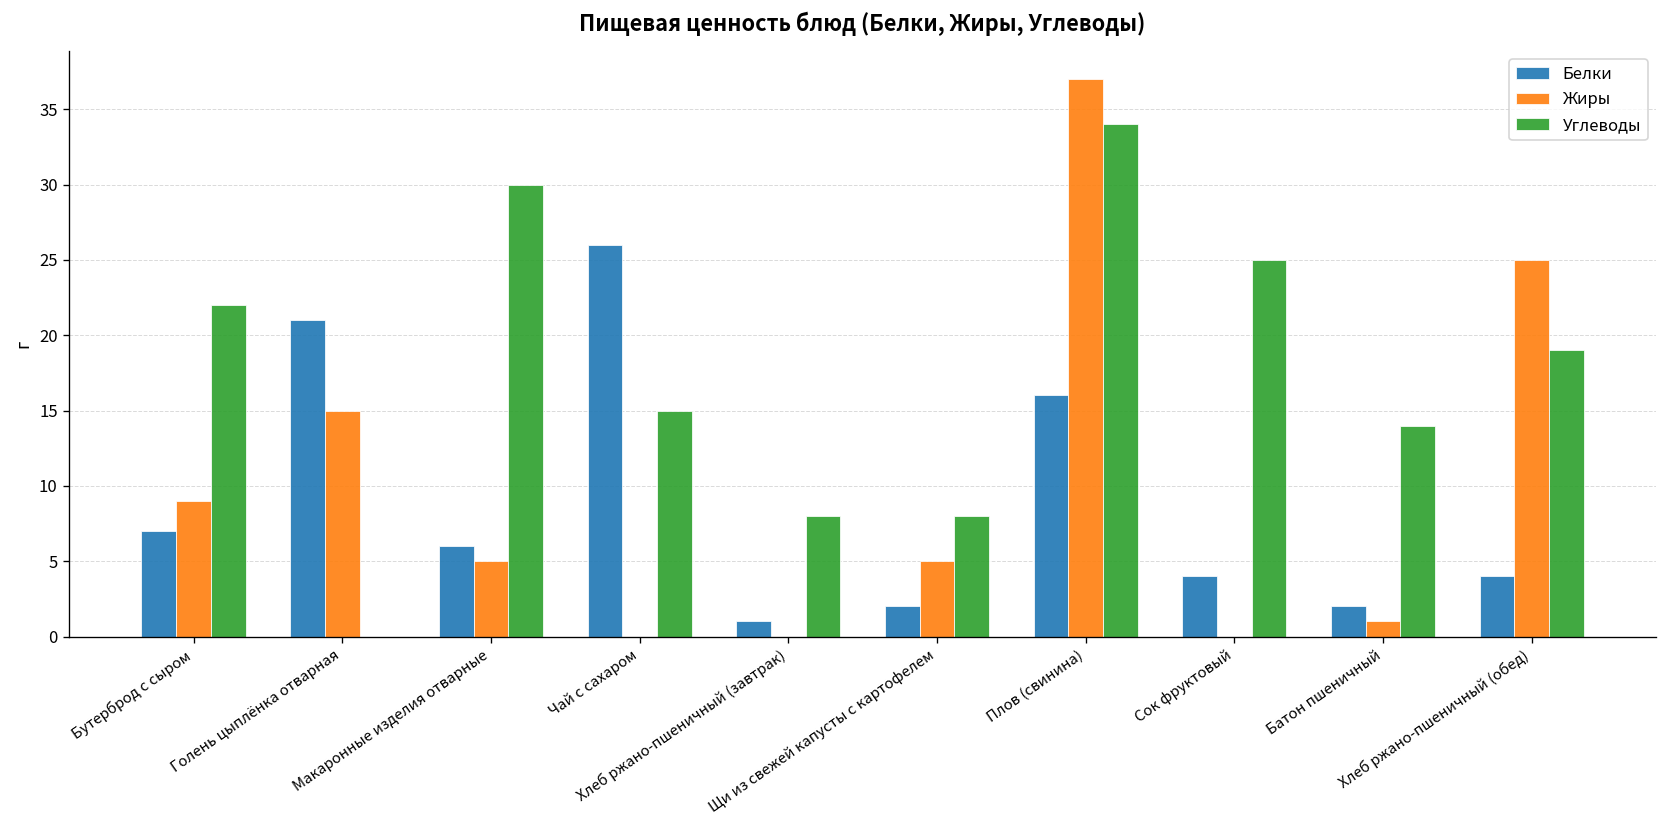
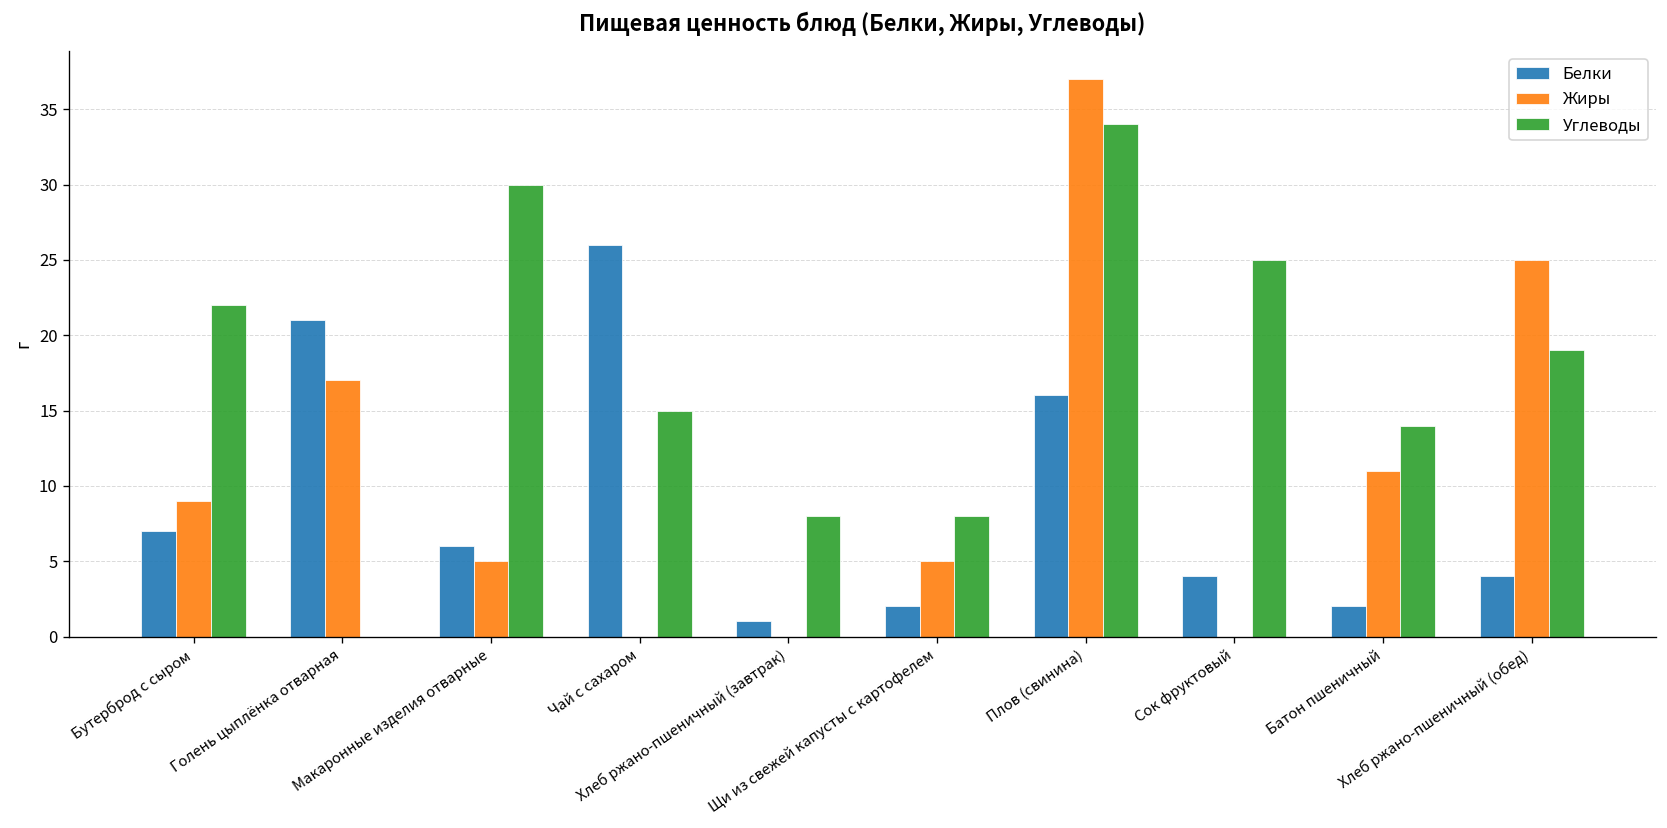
Жиры, Голень цыплёнка отварная: 15 -> 17
Жиры, Батон пшеничный: 1 -> 11
